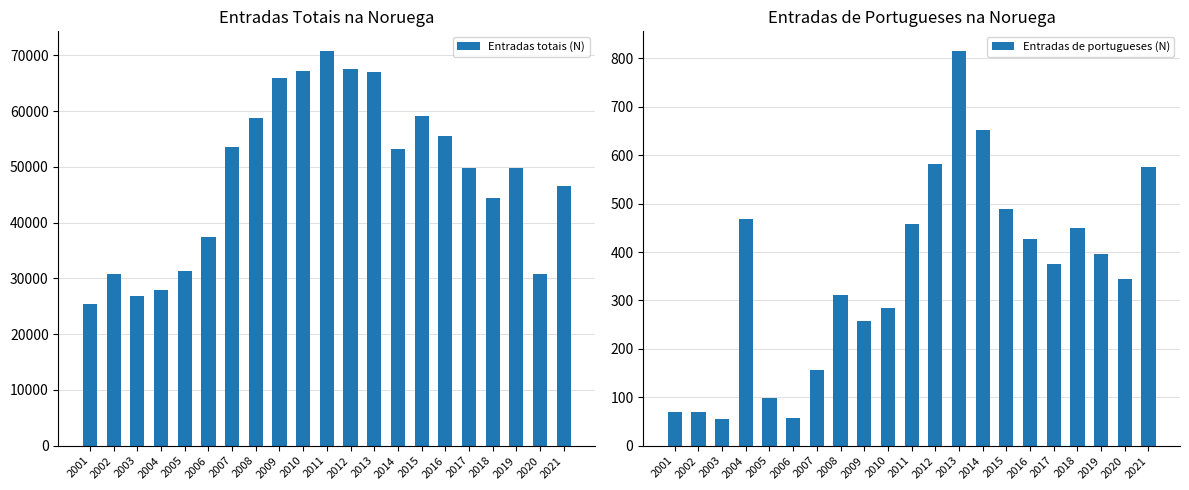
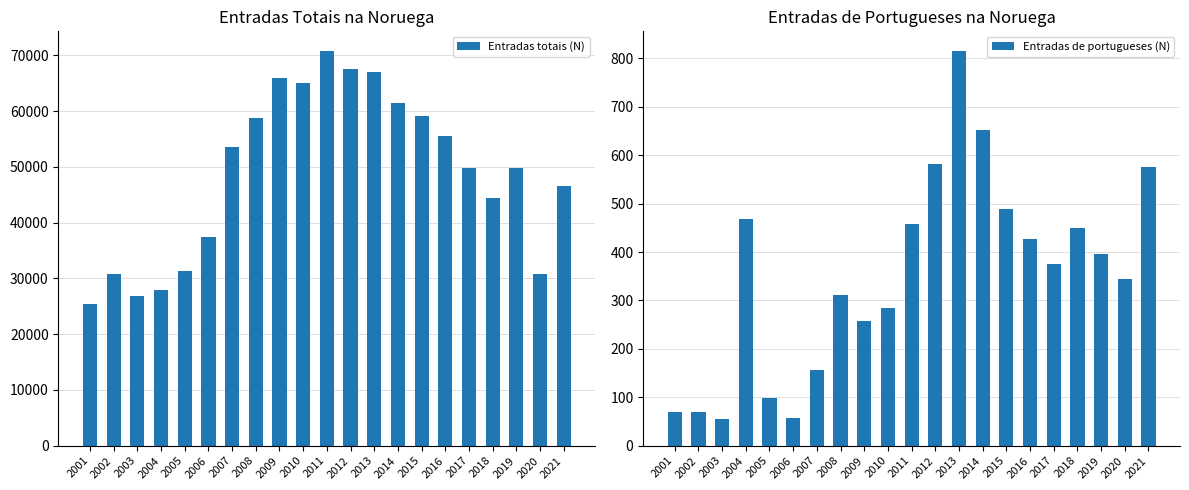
Entradas Totais na Noruega, 2010: 67000 -> 65000
Entradas Totais na Noruega, 2014: 53000 -> 61000
